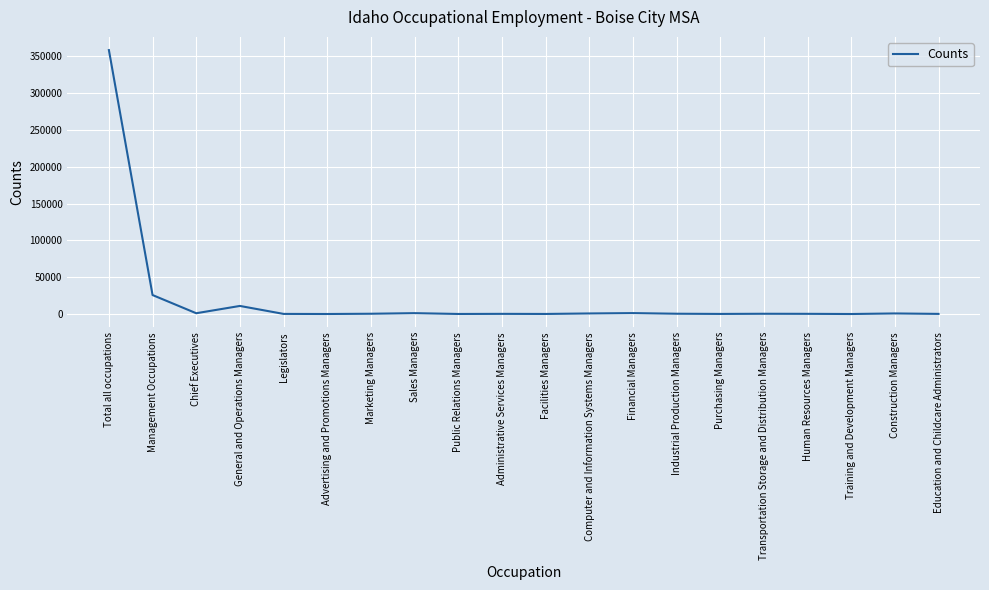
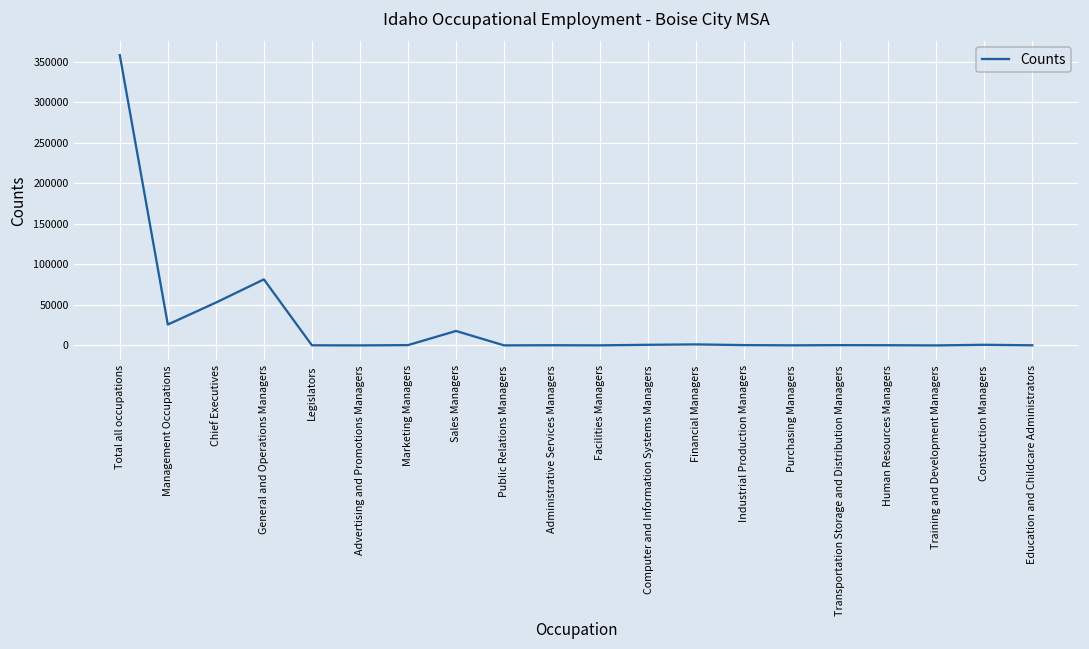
Chief Executives: 0 -> 50000
General and Operations Managers: 10000 -> 80000
Sales Managers: 0 -> 20000
